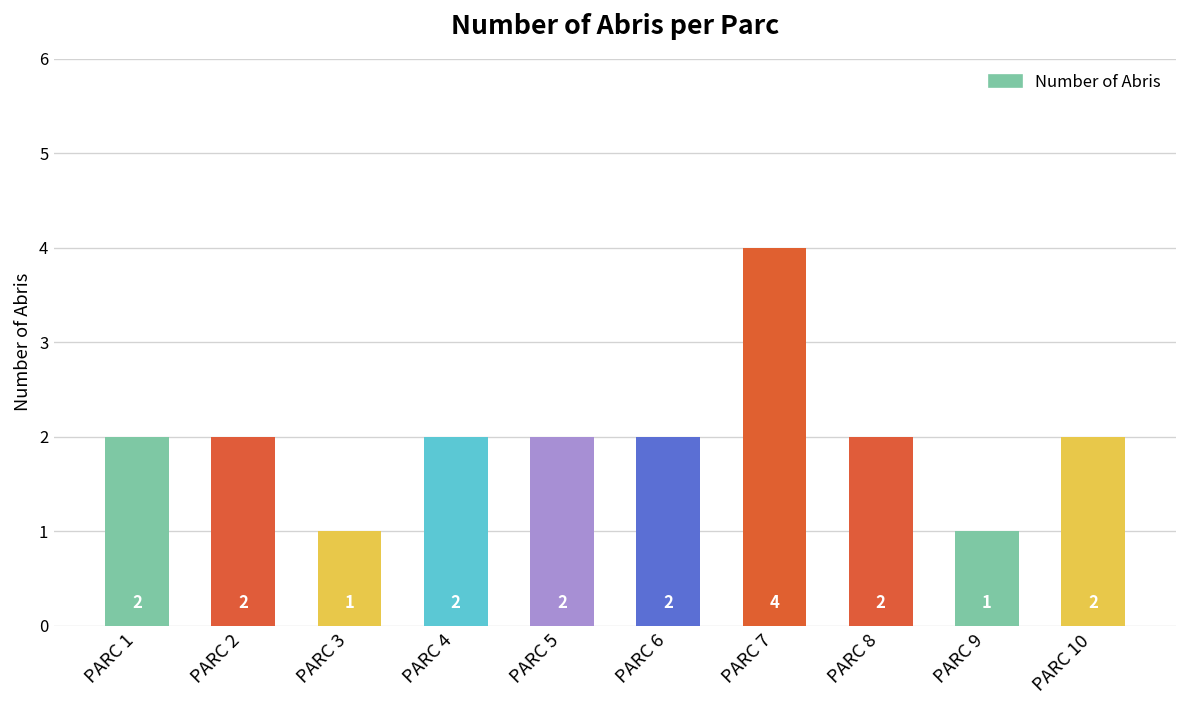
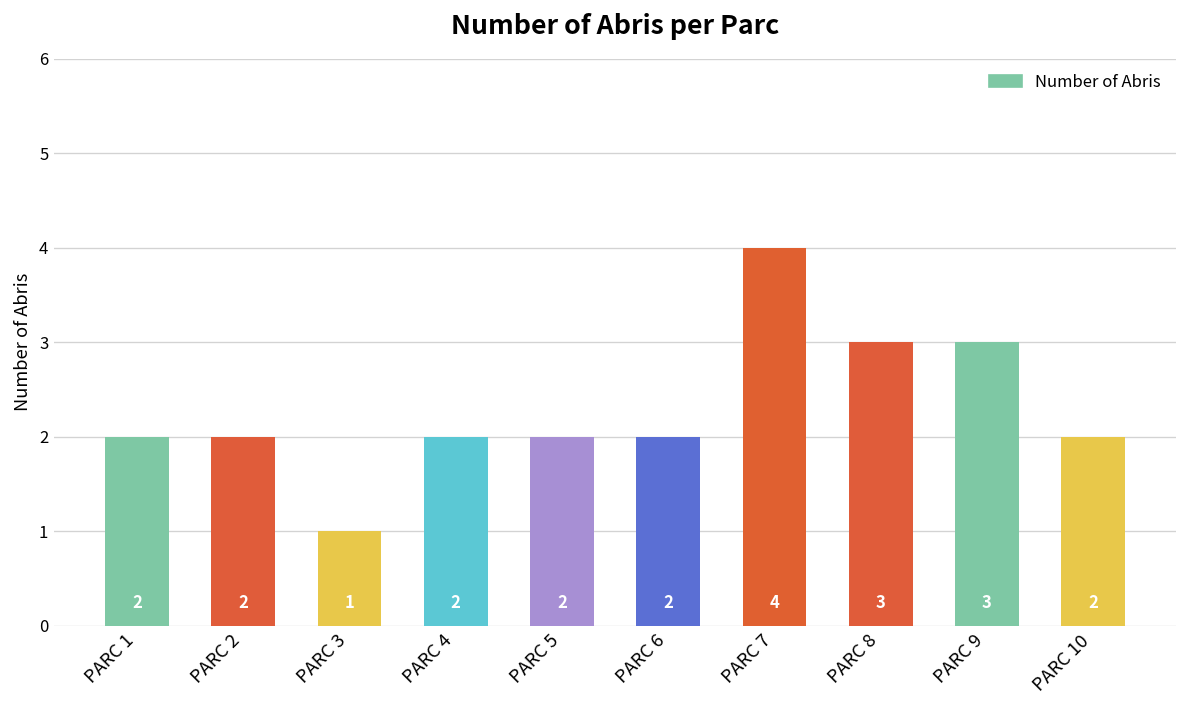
PARC 8: 2 -> 3
PARC 9: 1 -> 3
